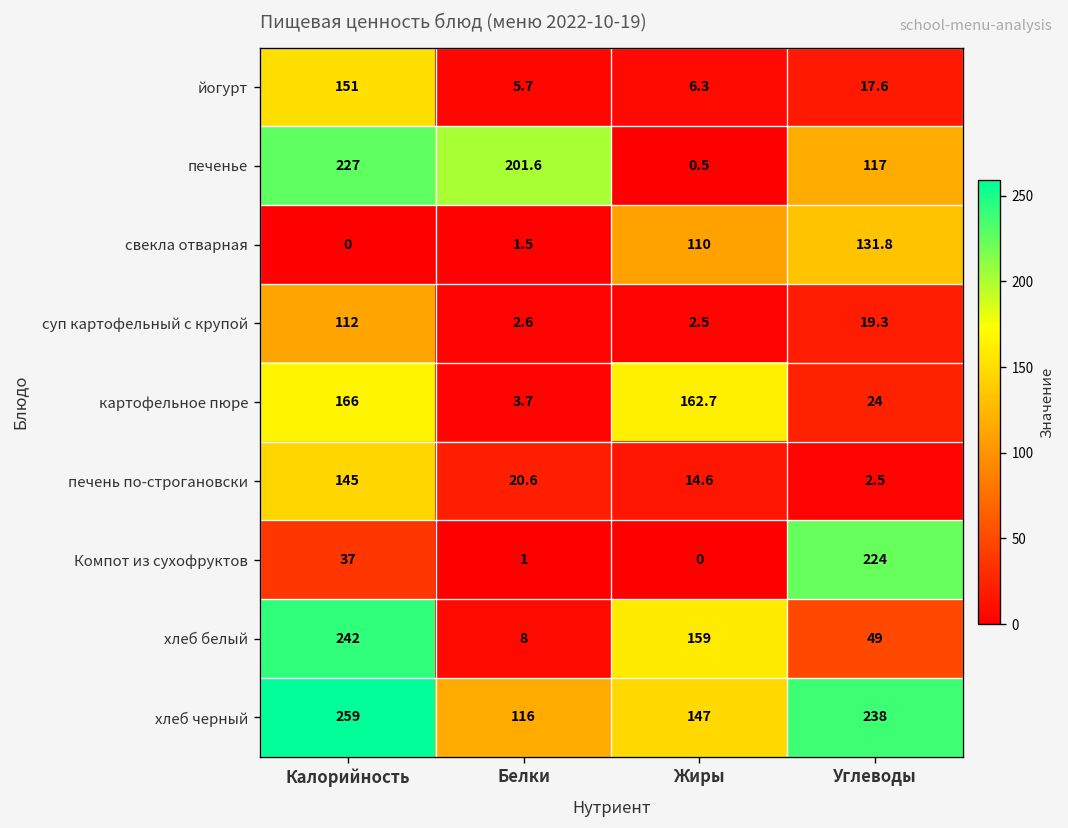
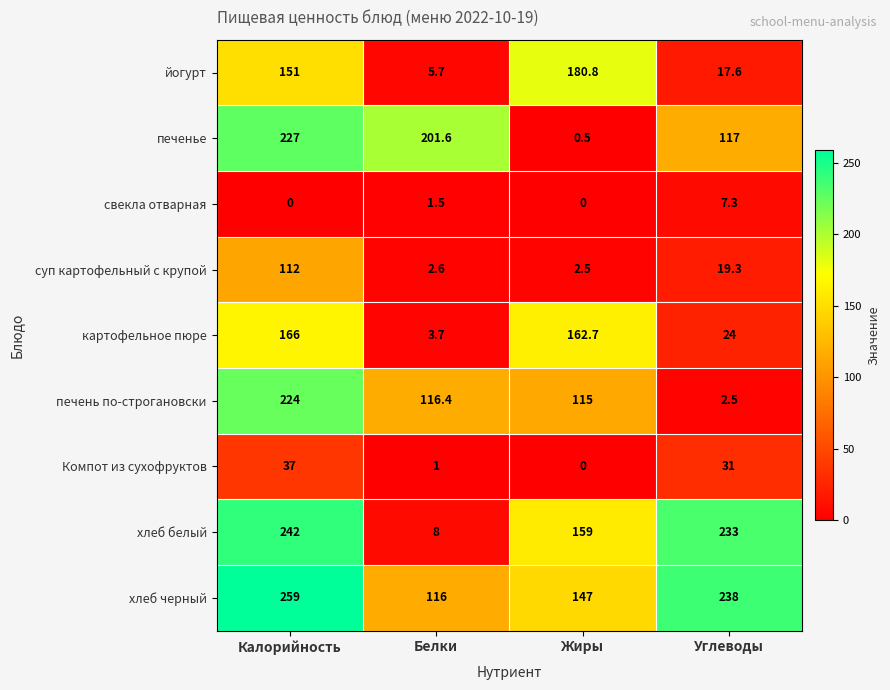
йогурт, Жиры: 6.3 -> 180.8
свекла отварная, Жиры: 110 -> 0
свекла отварная, Углеводы: 131.8 -> 7.3
печень по-строгановски, Калорийность: 145 -> 224
печень по-строгановски, Белки: 20.6 -> 116.4
печень по-строгановски, Жиры: 14.6 -> 115
Компот из сухофруктов, Углеводы: 224 -> 31
хлеб белый, Углеводы: 49 -> 233
